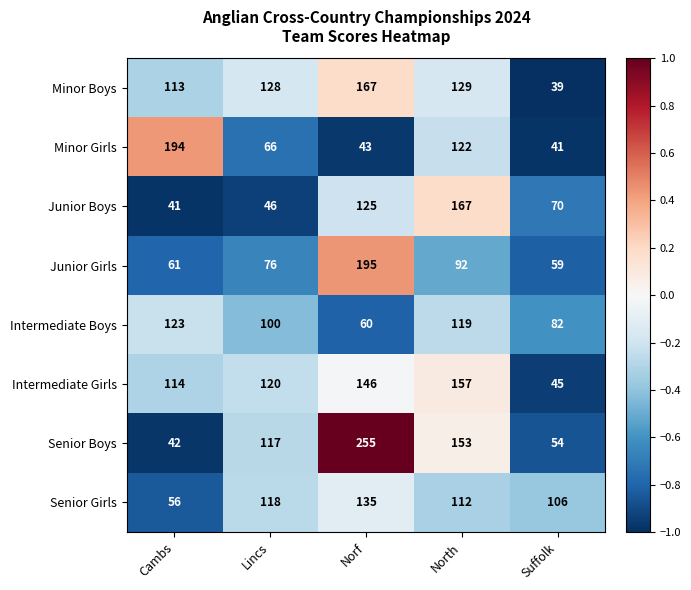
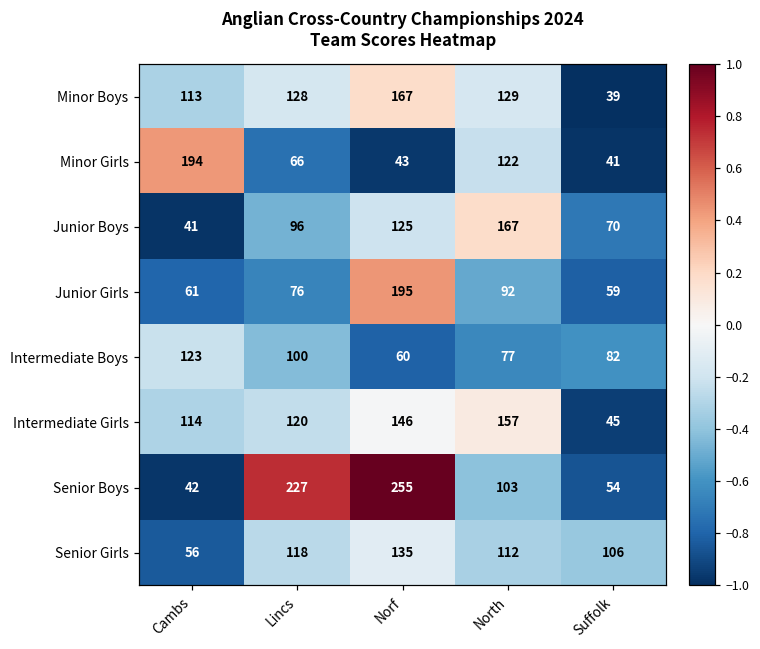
Junior Boys, Lincs: 46 -> 96
Intermediate Boys, North: 119 -> 77
Senior Boys, Lincs: 117 -> 227
Senior Boys, North: 153 -> 103
